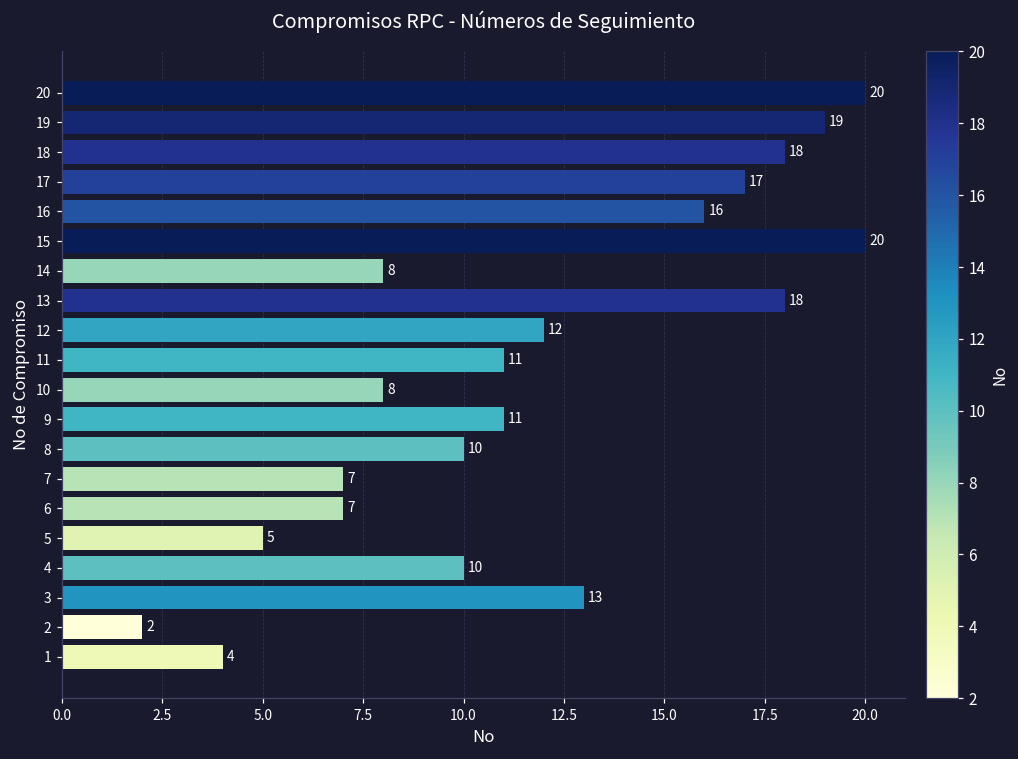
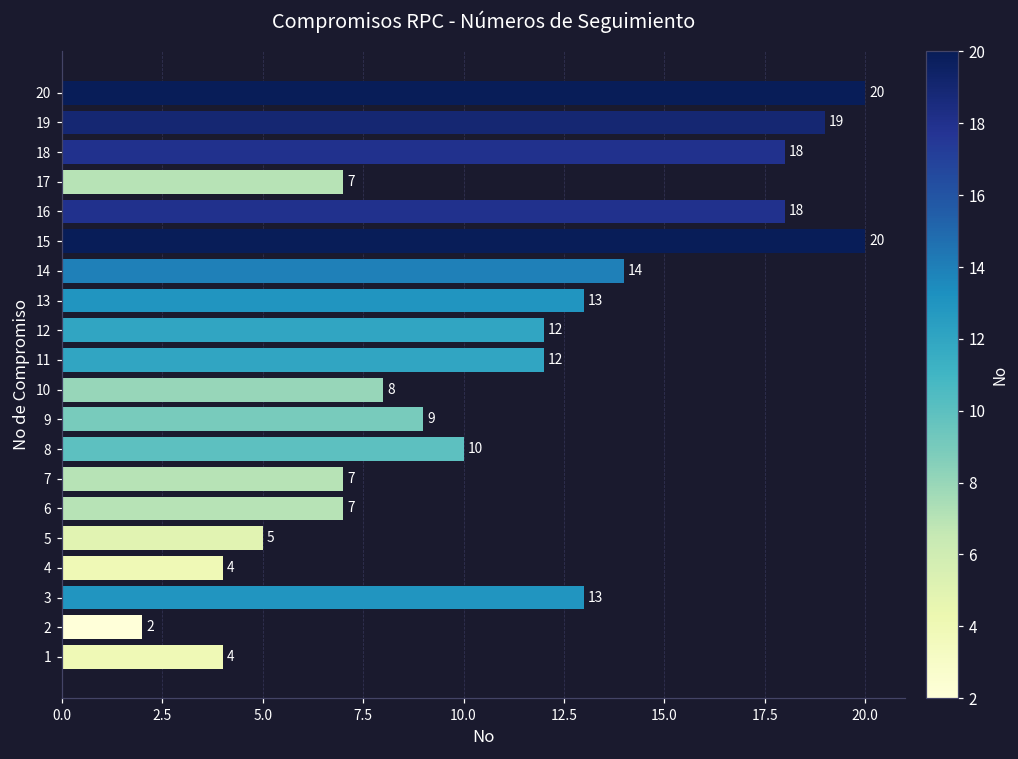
17: 17 -> 7
16: 16 -> 18
14: 8 -> 14
13: 18 -> 13
11: 11 -> 12
9: 11 -> 9
4: 10 -> 4
